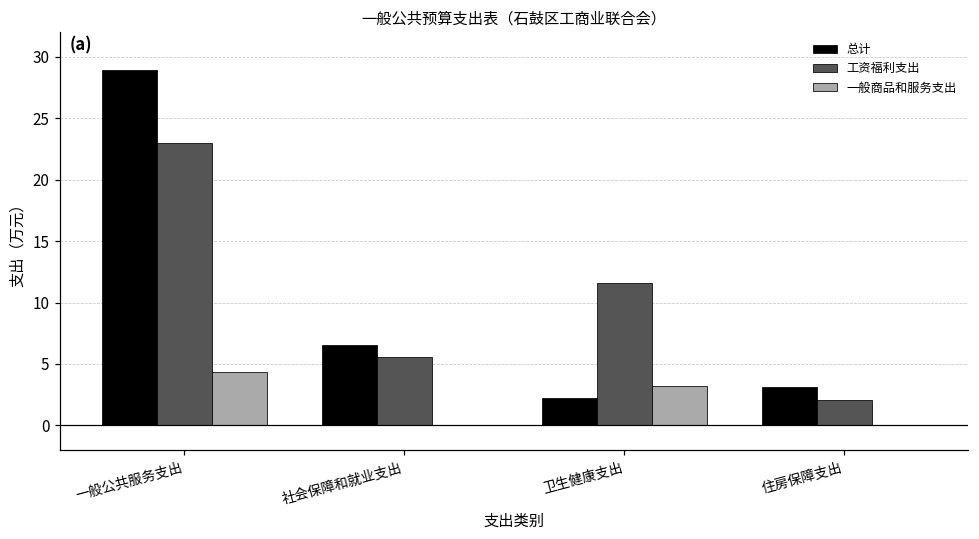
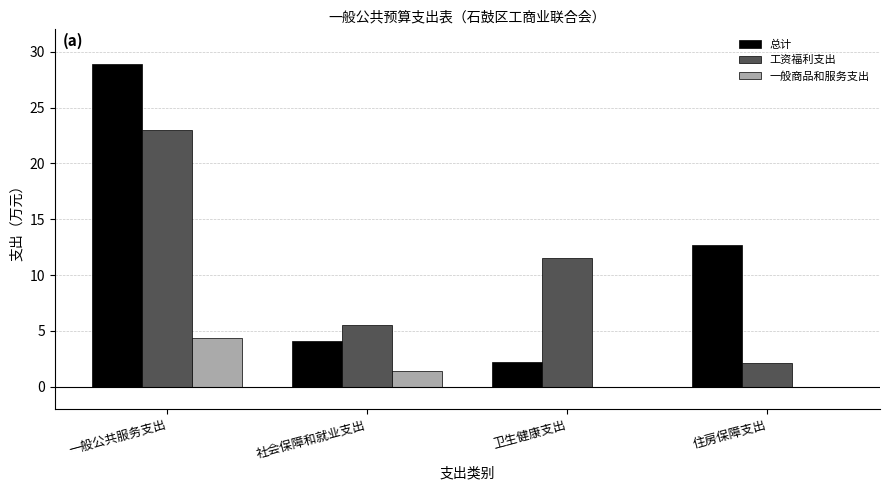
总计, 社会保障和就业支出: 6.6 -> 4.1
一般商品和服务支出, 社会保障和就业支出: 0.0 -> 1.4
一般商品和服务支出, 卫生健康支出: 3.2 -> 0.0
总计, 住房保障支出: 3.1 -> 12.7
